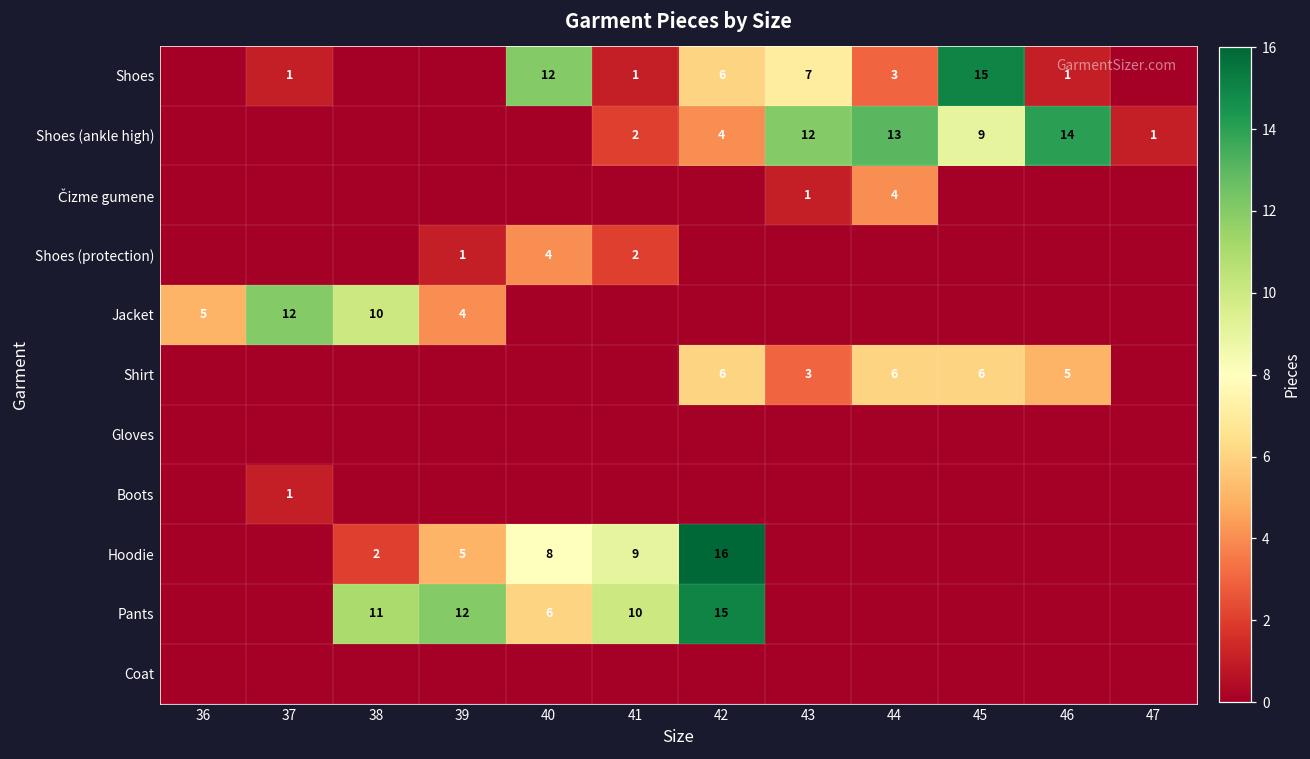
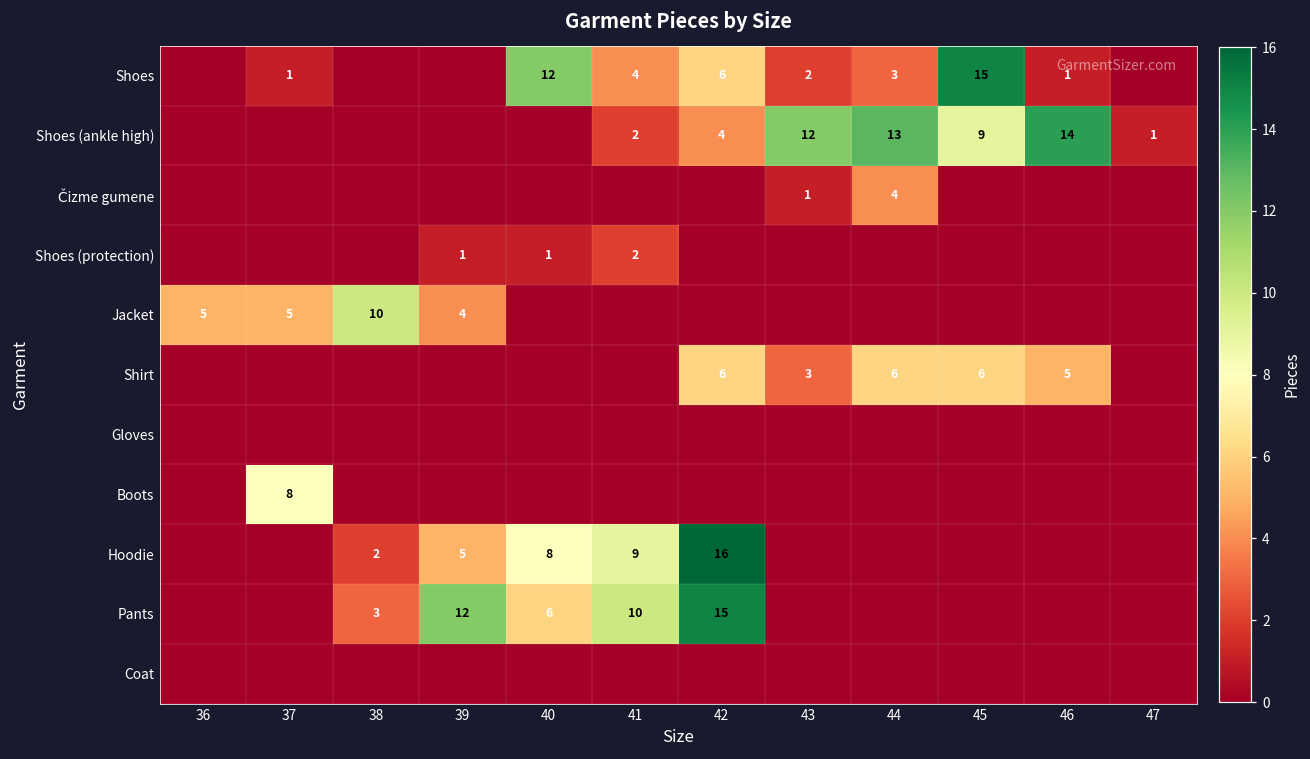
Shoes, 41: 1 -> 4
Shoes, 43: 7 -> 2
Shoes (protection), 40: 4 -> 1
Jacket, 37: 12 -> 5
Boots, 37: 1 -> 8
Pants, 38: 11 -> 3
